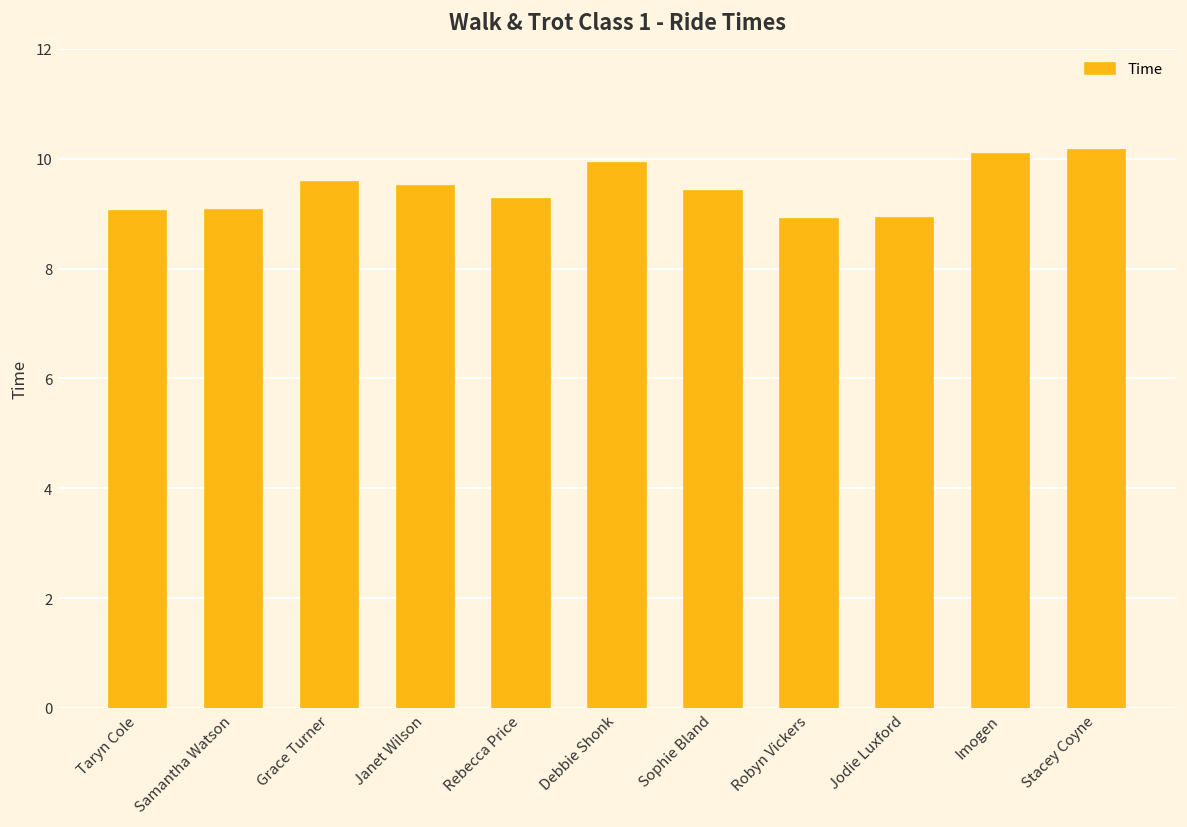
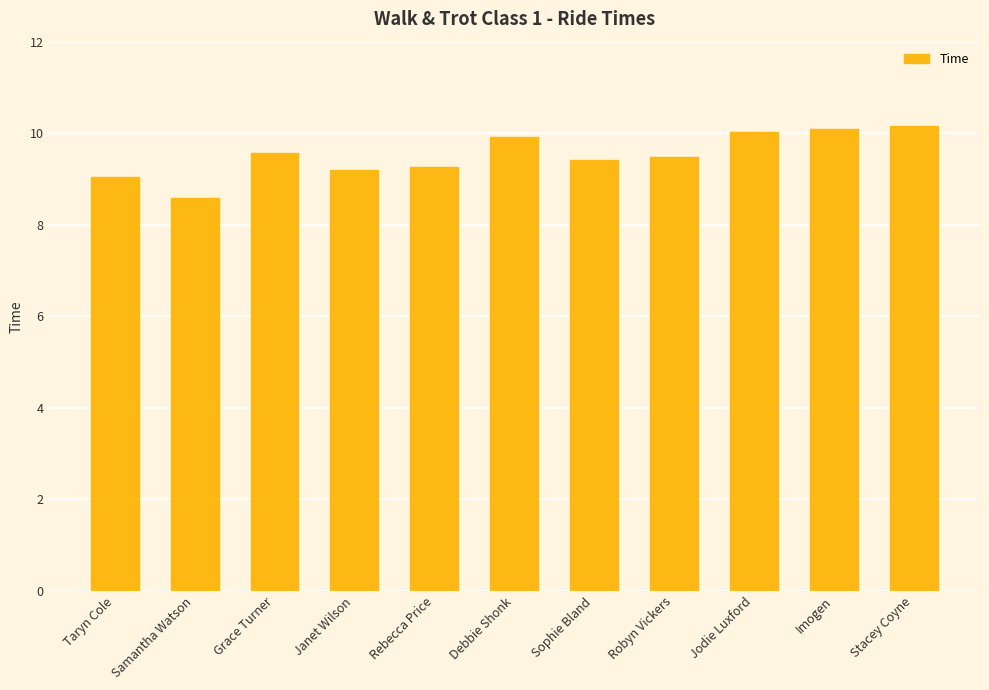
Samantha Watson: 9.1 -> 8.6
Janet Wilson: 9.5 -> 9.2
Robyn Vickers: 8.9 -> 9.5
Jodie Luxford: 8.9 -> 10.0
